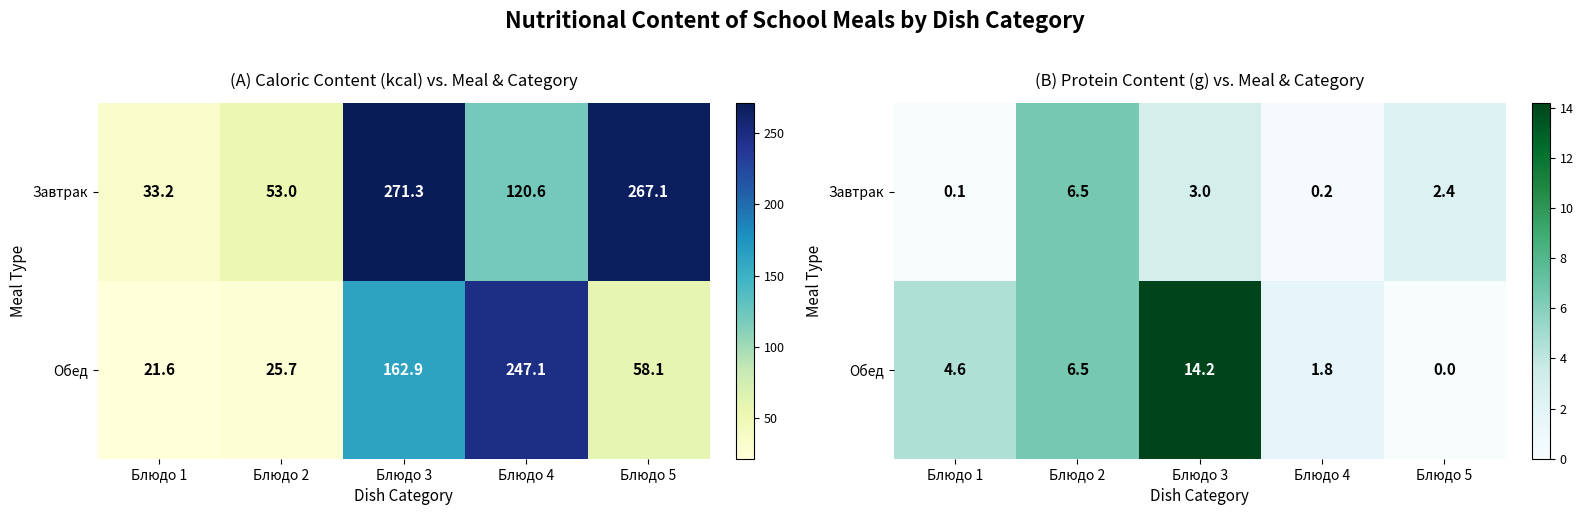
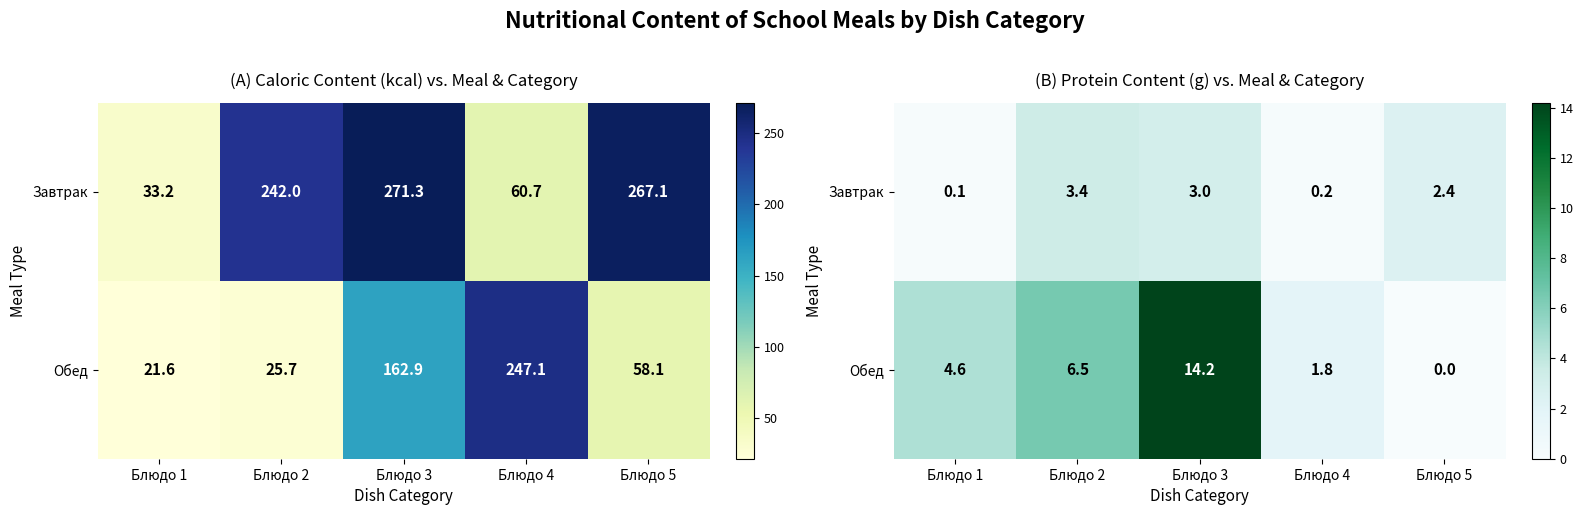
(A) Caloric Content (kcal) vs. Meal & Category, Завтрак, Блюдо 2: 53.0 -> 242.0
(A) Caloric Content (kcal) vs. Meal & Category, Завтрак, Блюдо 4: 120.6 -> 60.7
(B) Protein Content (g) vs. Meal & Category, Завтрак, Блюдо 2: 6.5 -> 3.4
